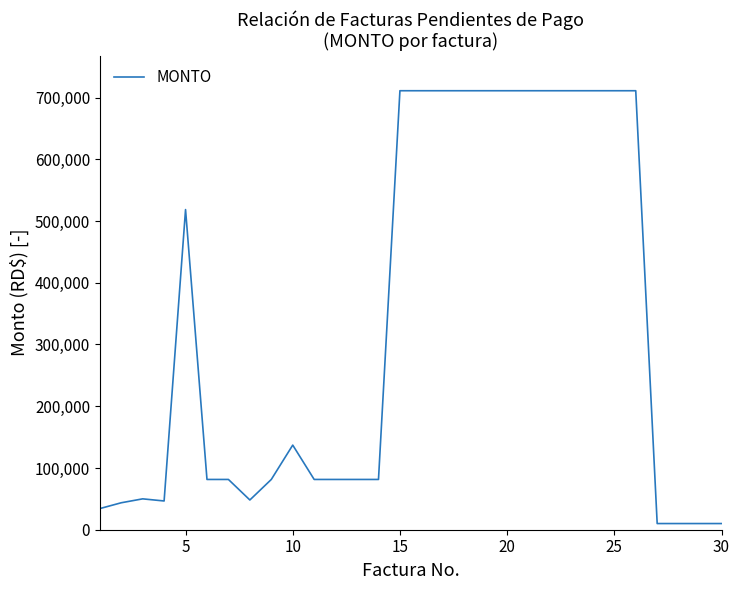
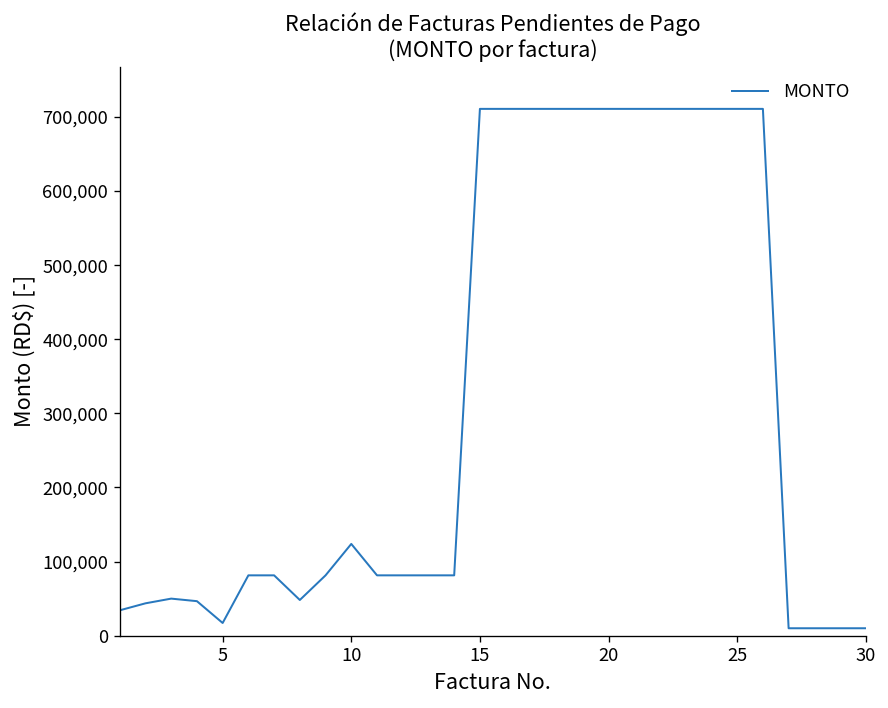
5: 520,000 -> 20,000
10: 140,000 -> 120,000
